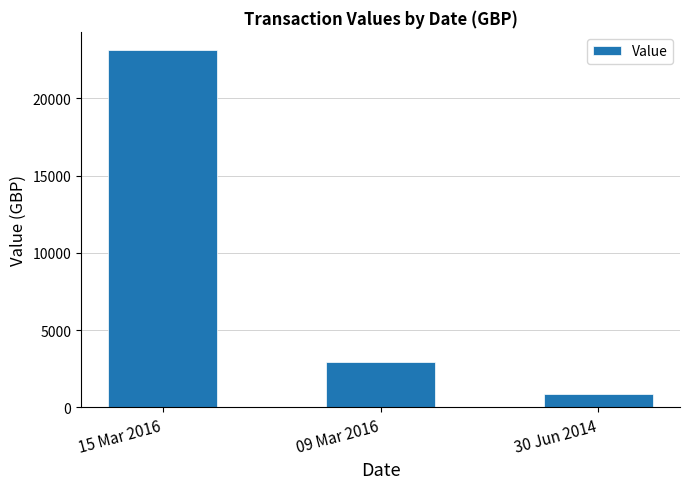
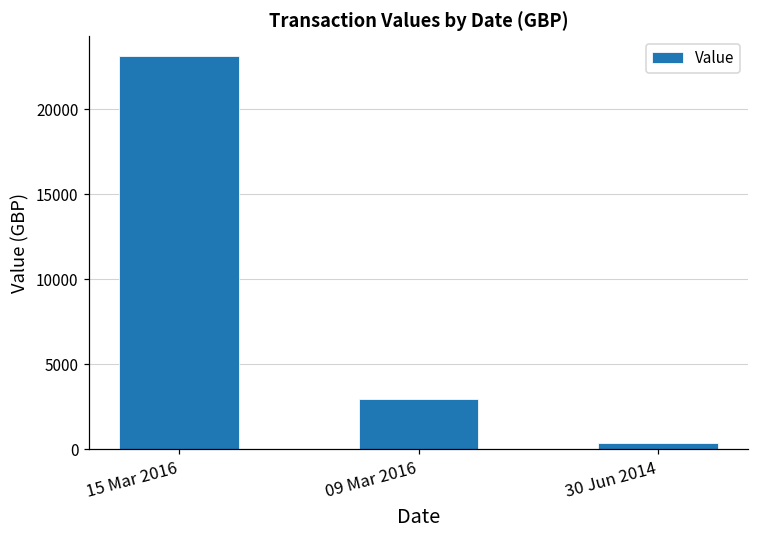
30 Jun 2014: 900 -> 300
